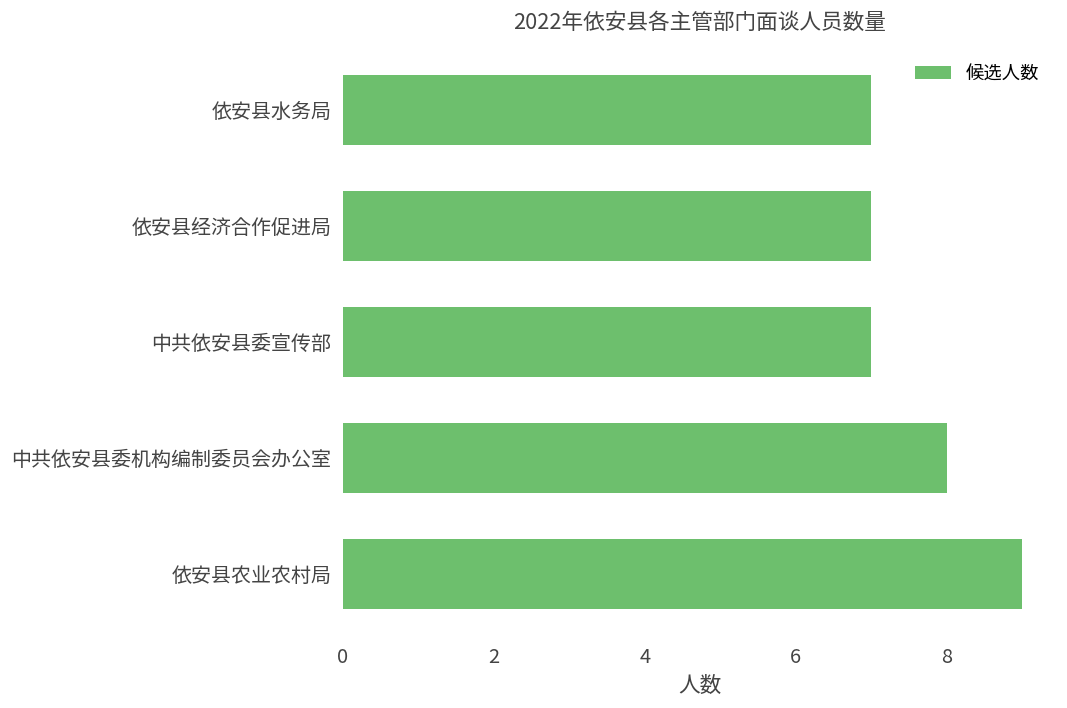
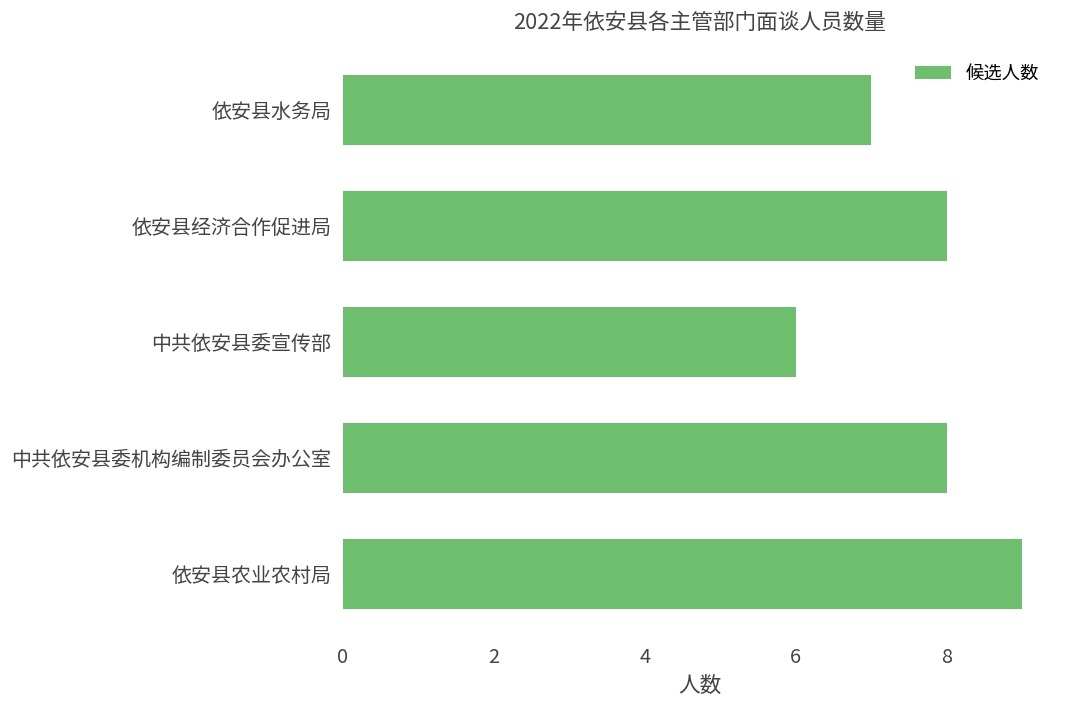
依安县经济合作促进局: 7 -> 8
中共依安县委宣传部: 7 -> 6
